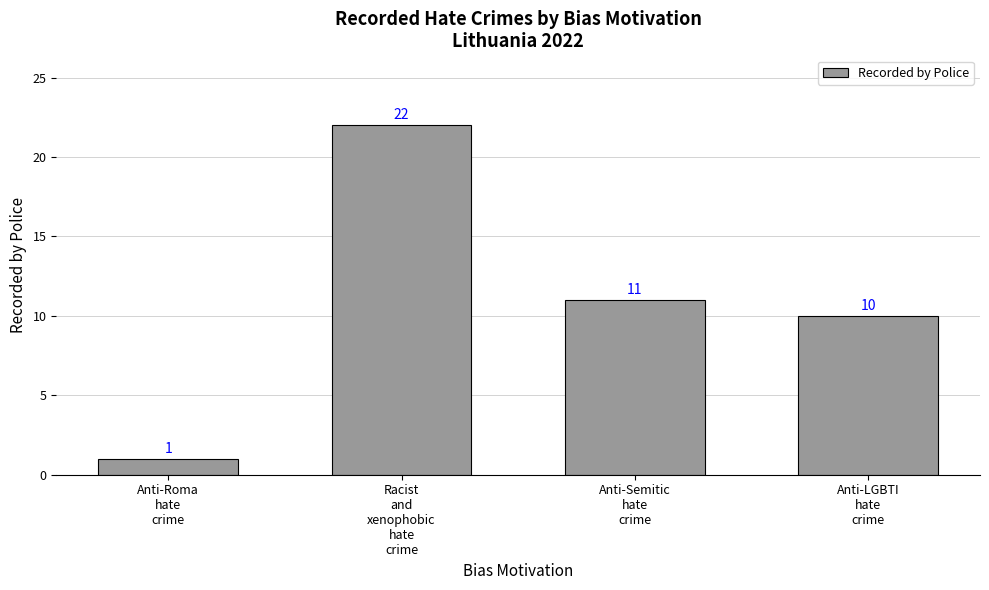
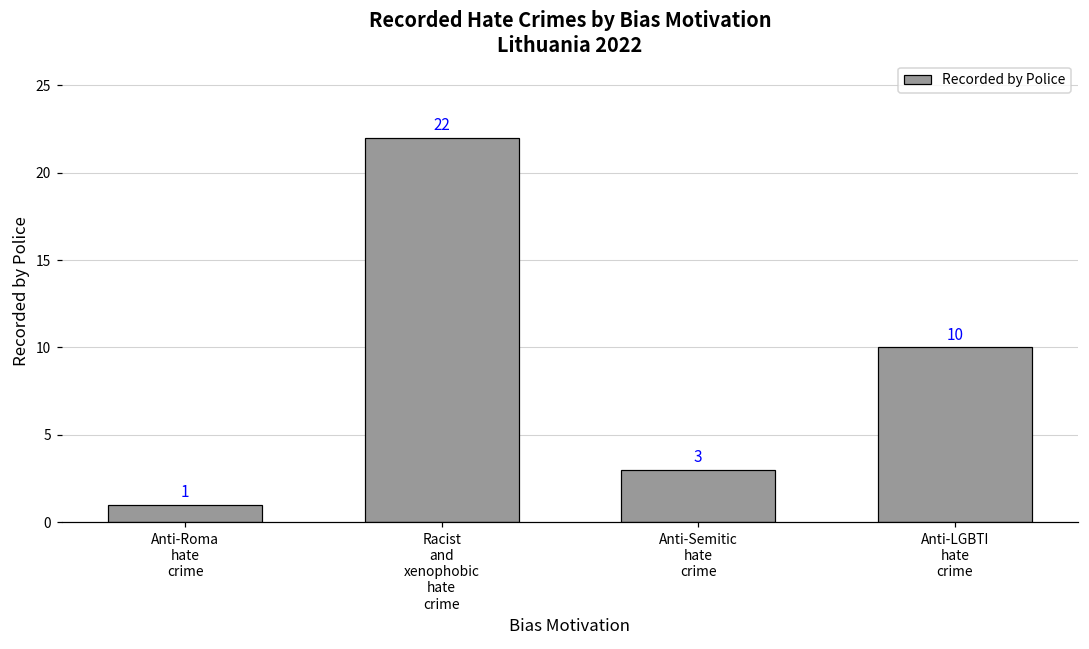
Anti-Semitic hate crime: 11 -> 3
